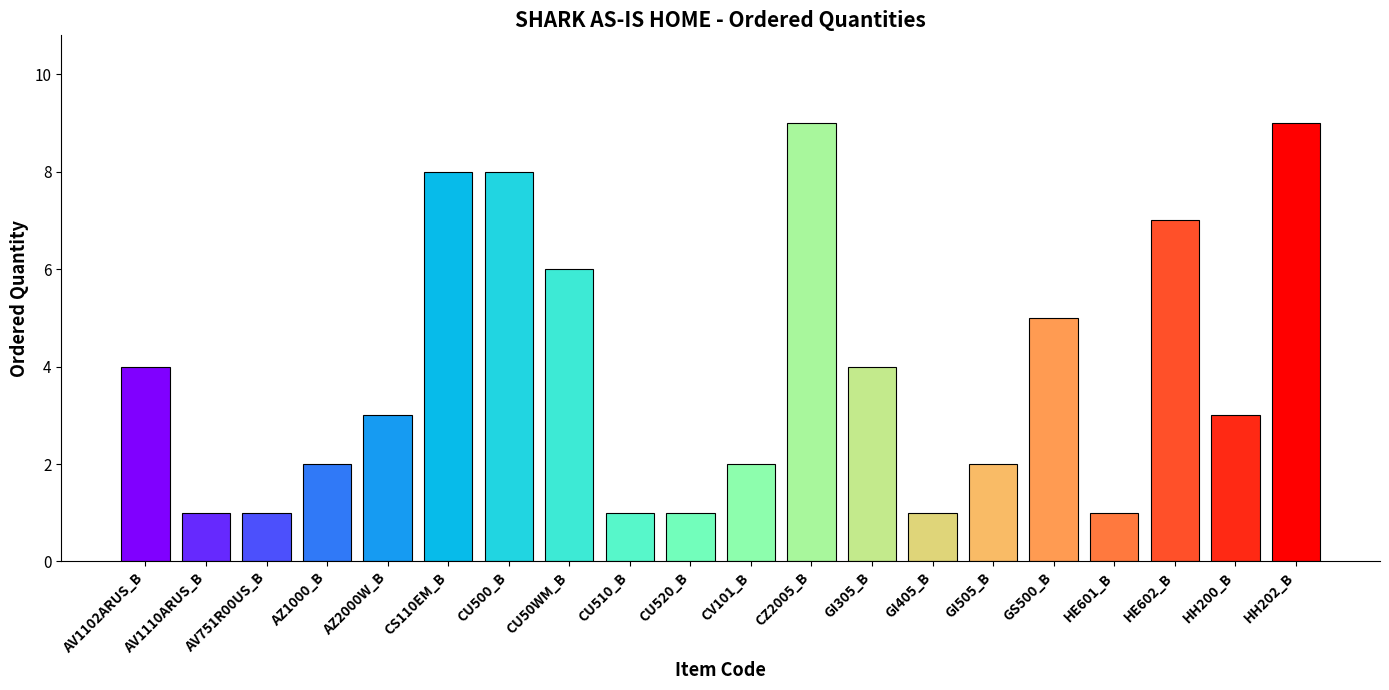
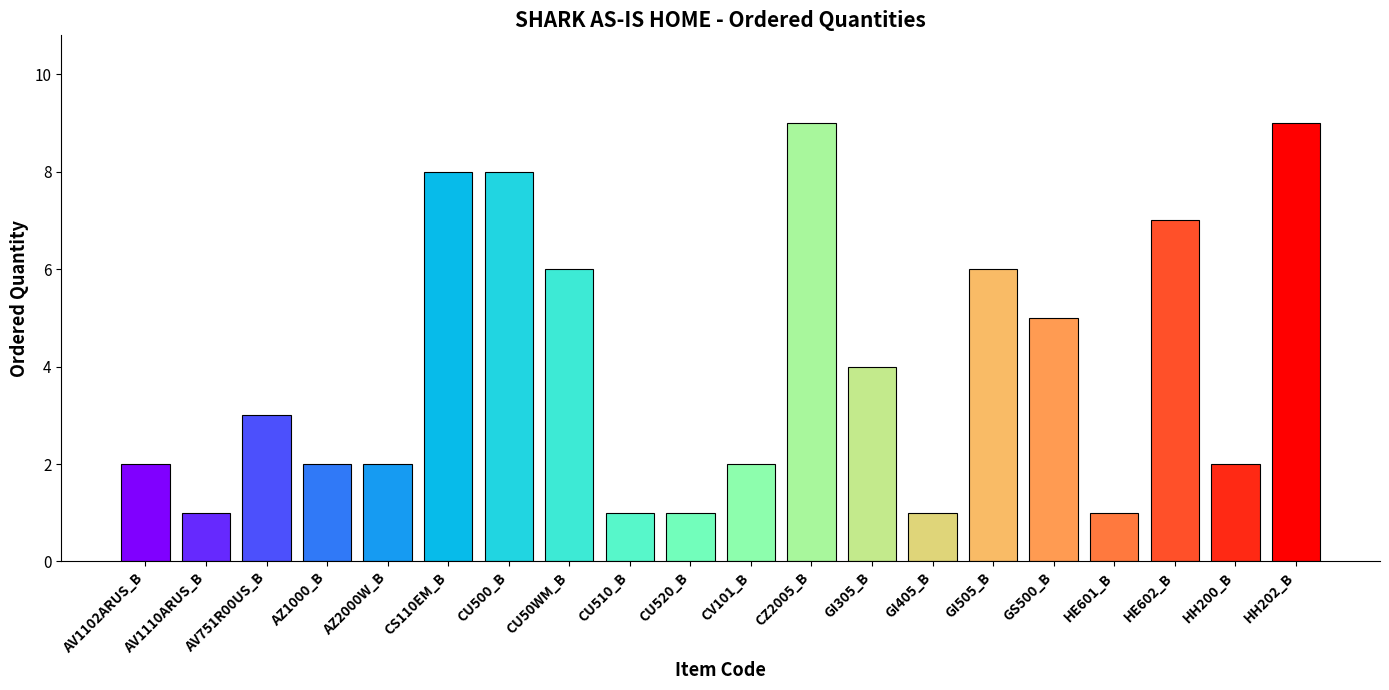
AV1102ARUS_B: 4 -> 2
AV751R00US_B: 1 -> 3
AZ2000W_B: 3 -> 2
GI505_B: 2 -> 6
HH200_B: 3 -> 2
